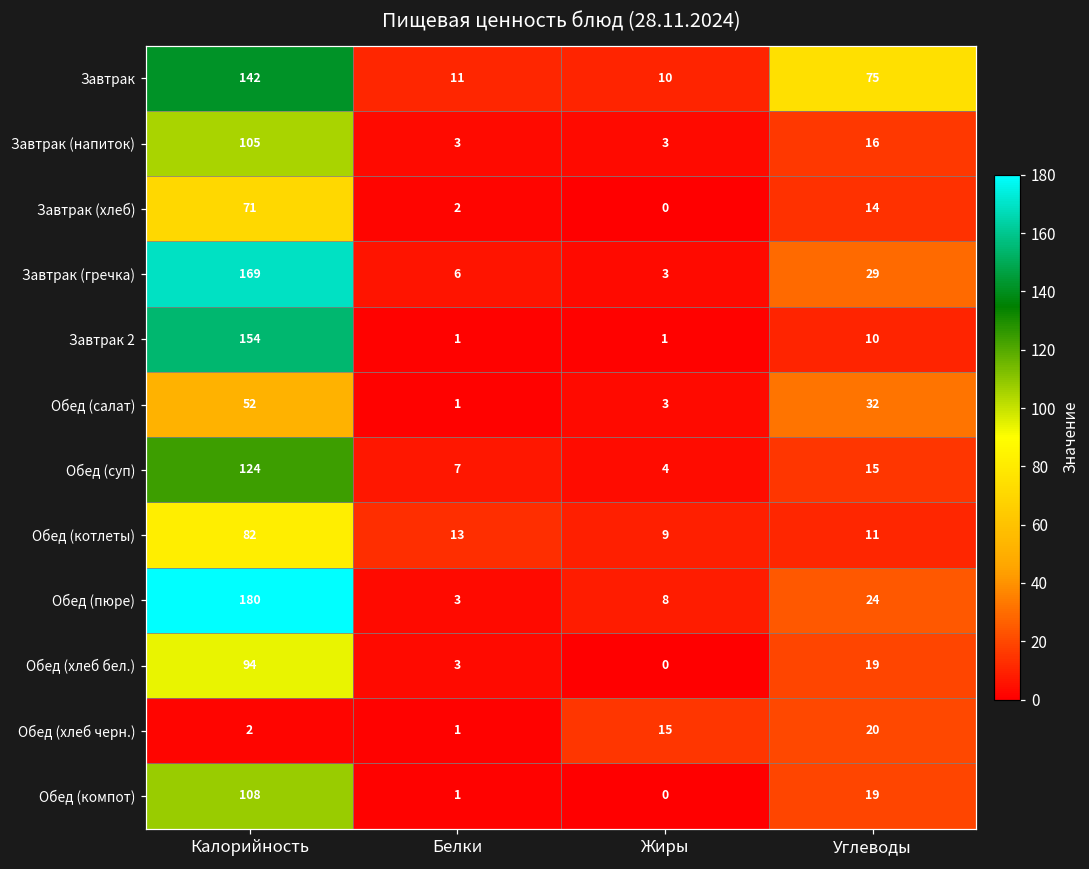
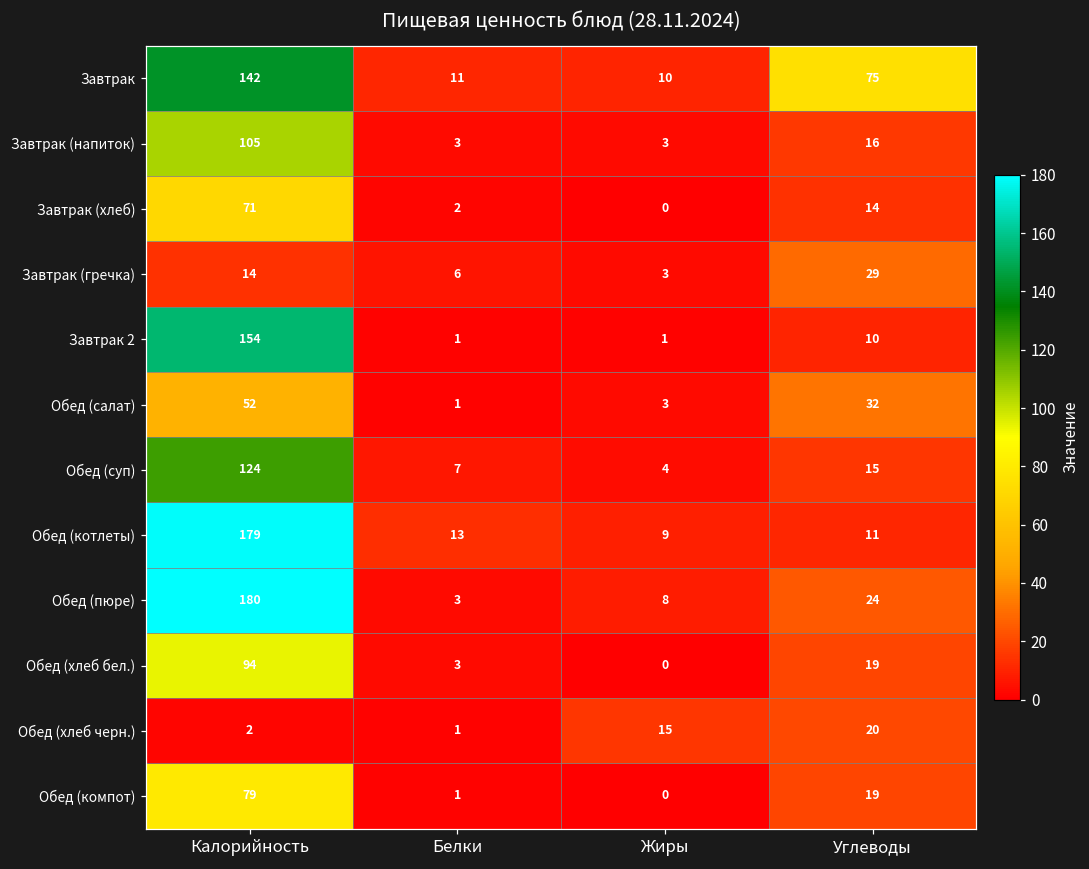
Завтрак (гречка), Калорийность: 169 -> 14
Обед (котлеты), Калорийность: 82 -> 179
Обед (компот), Калорийность: 108 -> 79
